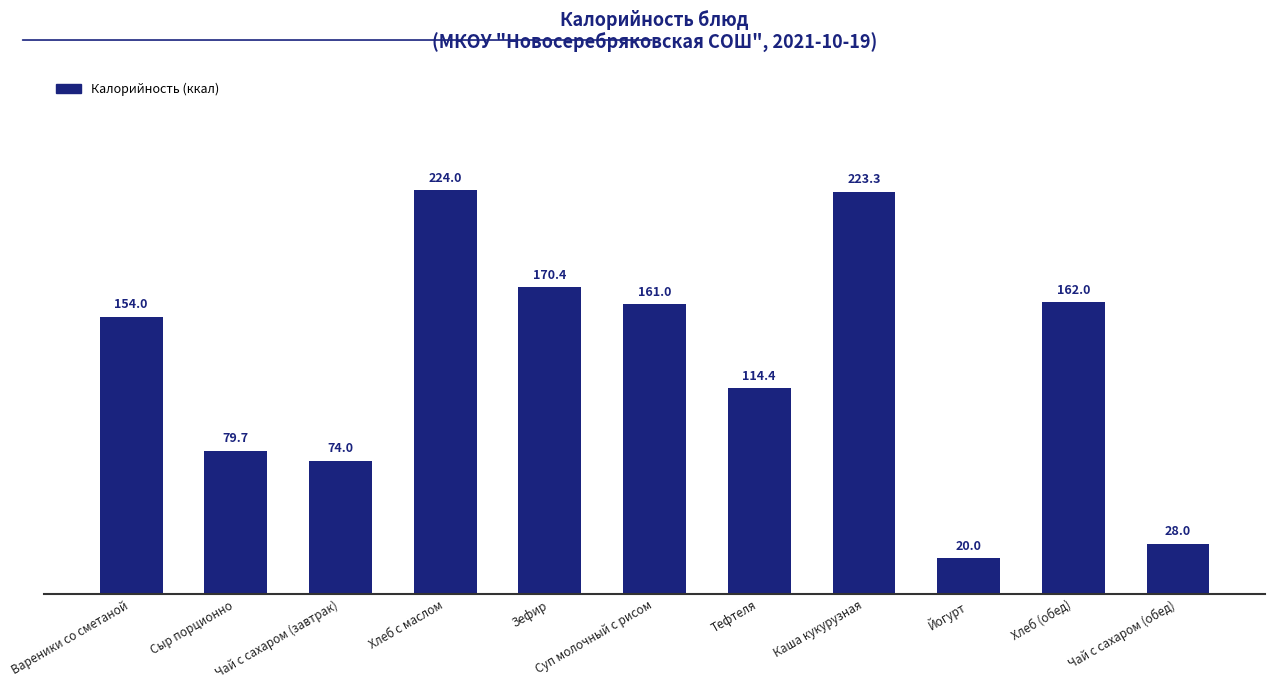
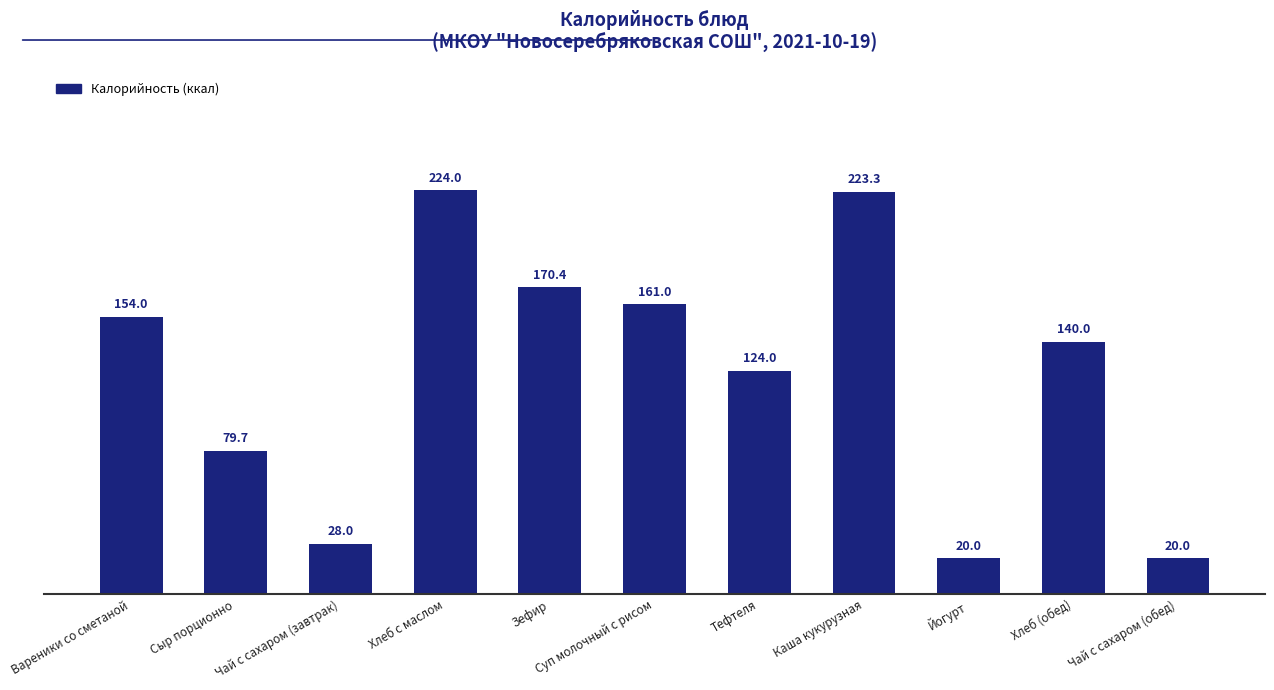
Чай с сахаром (завтрак): 74.0 -> 28.0
Тефтеля: 114.4 -> 124.0
Хлеб (обед): 162.0 -> 140.0
Чай с сахаром (обед): 28.0 -> 20.0
